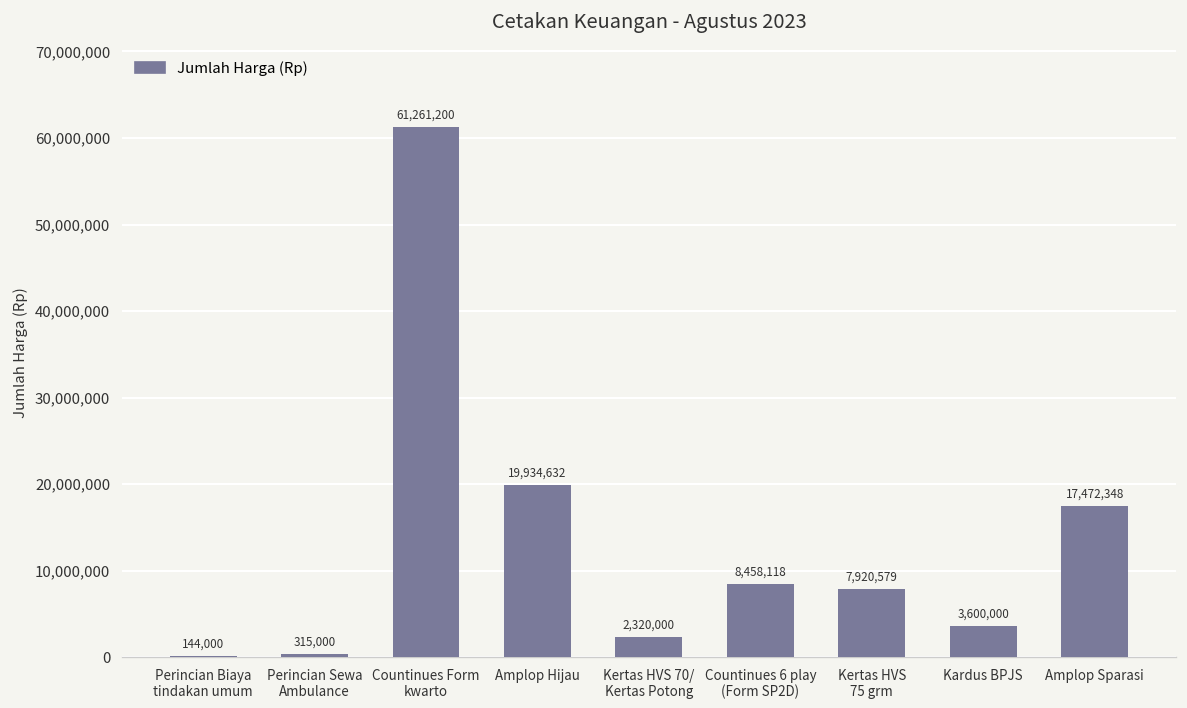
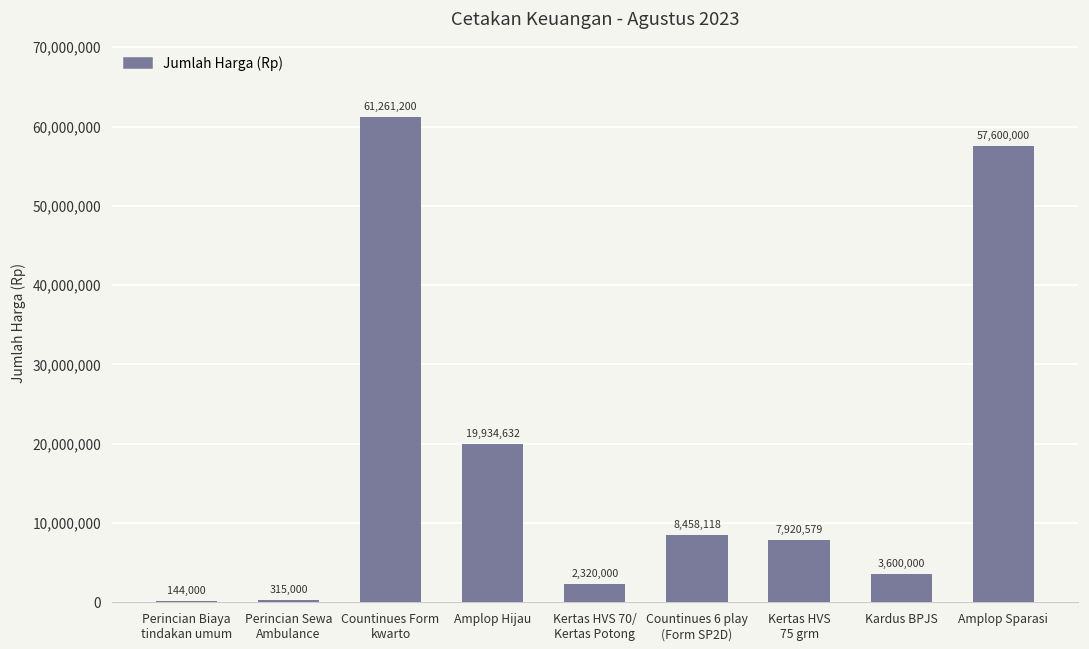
Amplop Sparasi: 17,472,348 -> 57,600,000
